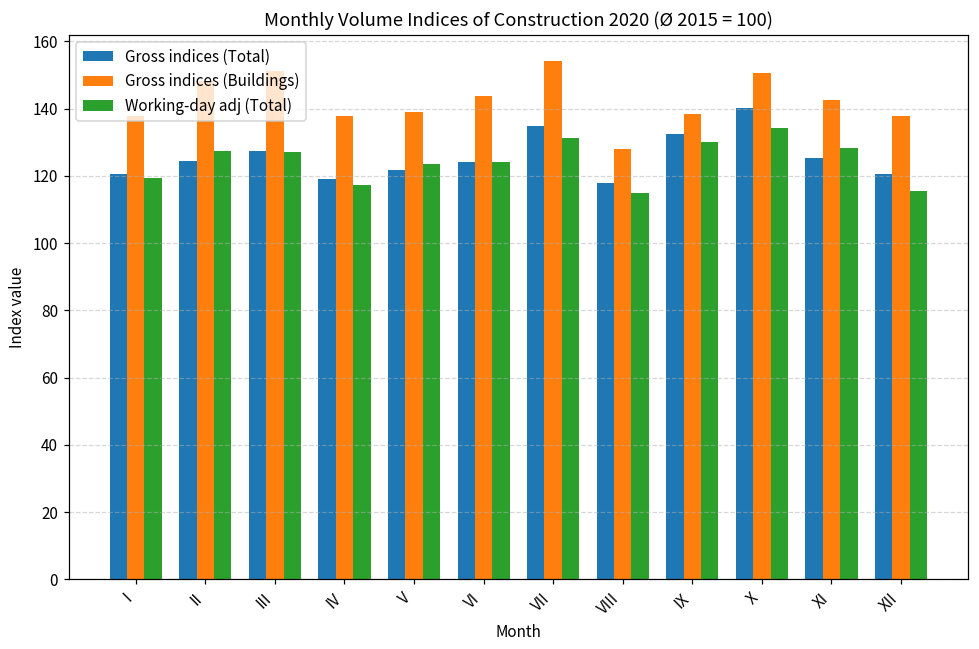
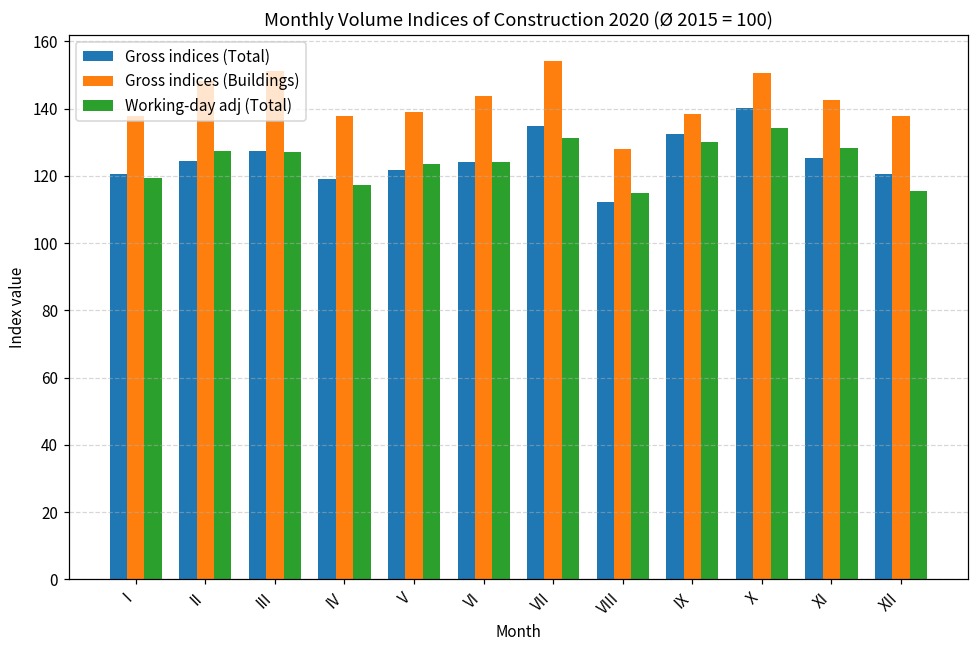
Gross indices (Total), VIII: 118 -> 112
